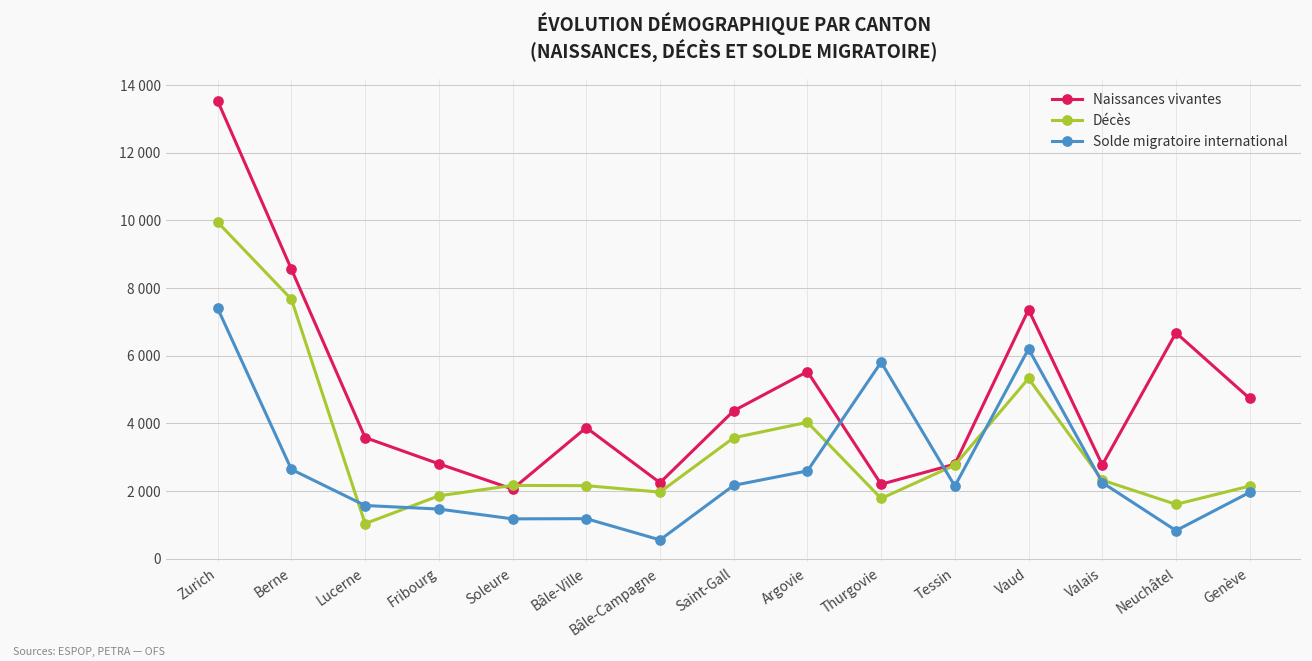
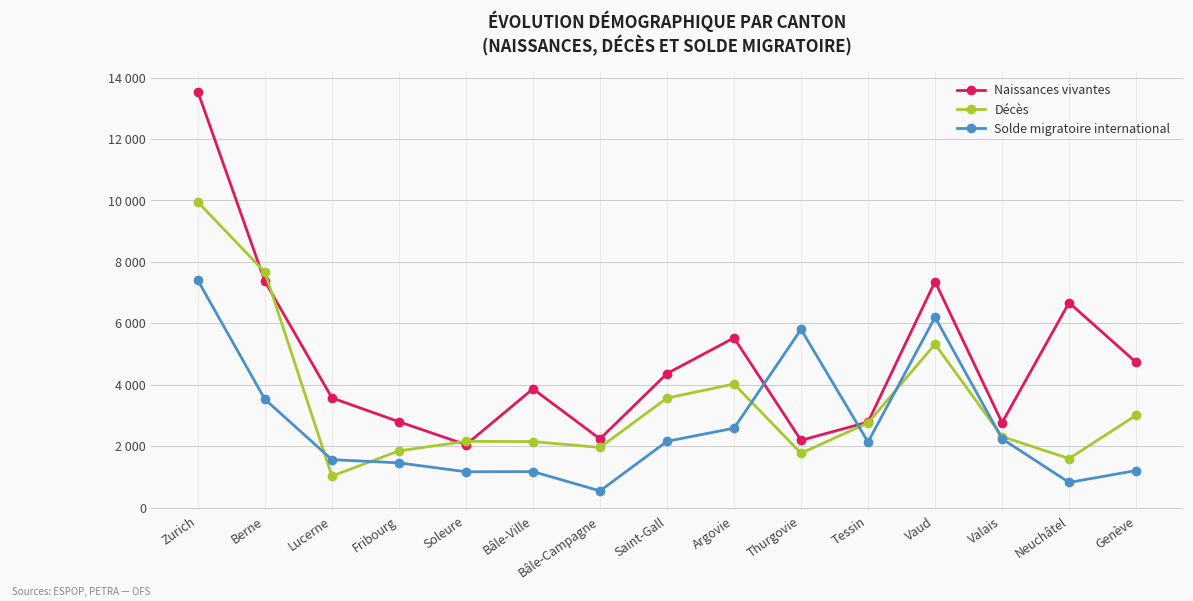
Naissances vivantes, Berne: 8600 -> 7400
Solde migratoire international, Berne: 2600 -> 3500
Décès, Genève: 2100 -> 3000
Solde migratoire international, Genève: 2000 -> 1200
